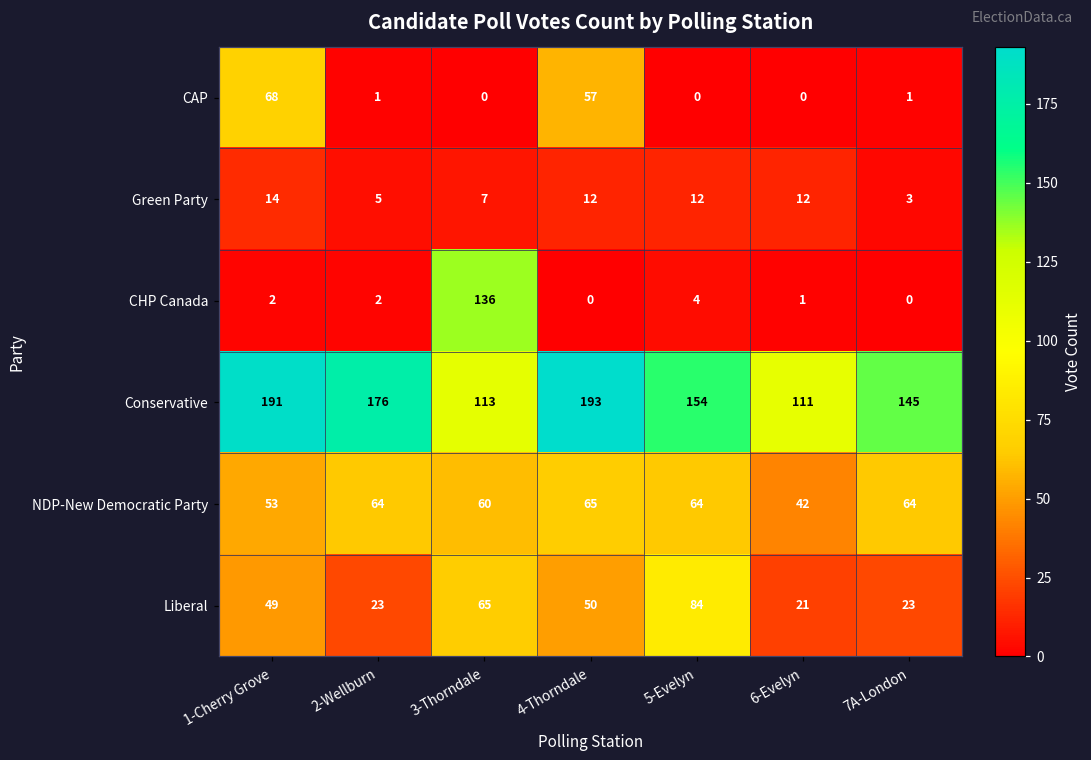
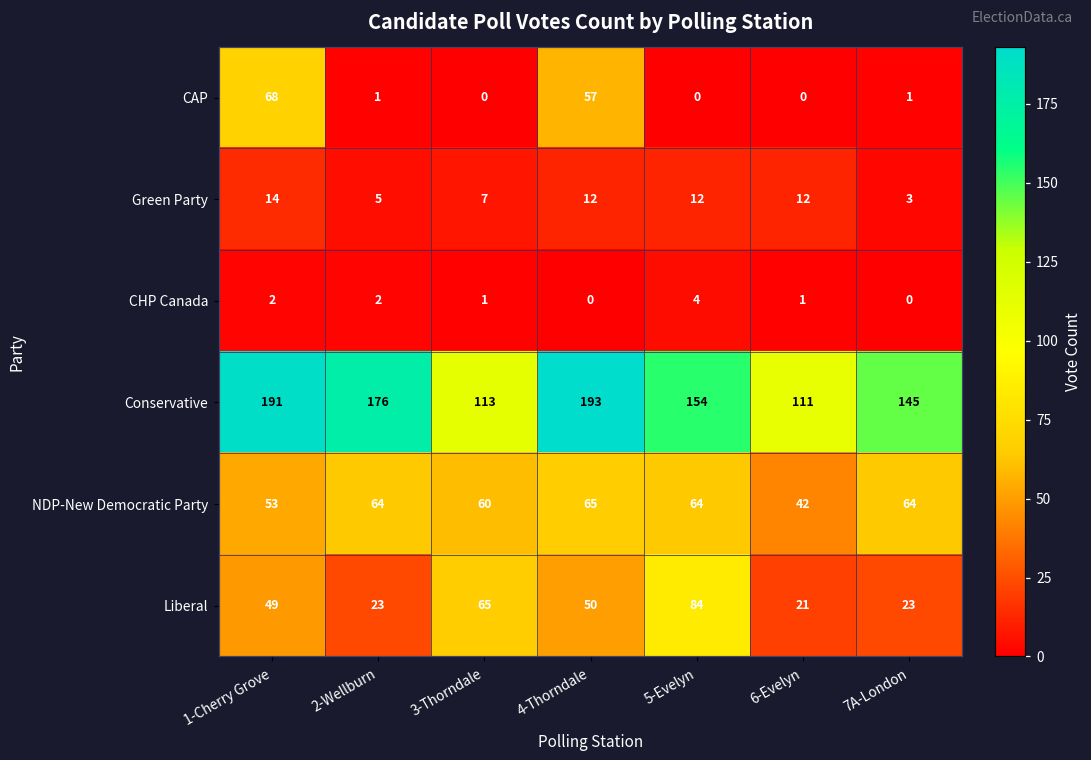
CHP Canada, 3-Thorndale: 136 -> 1
